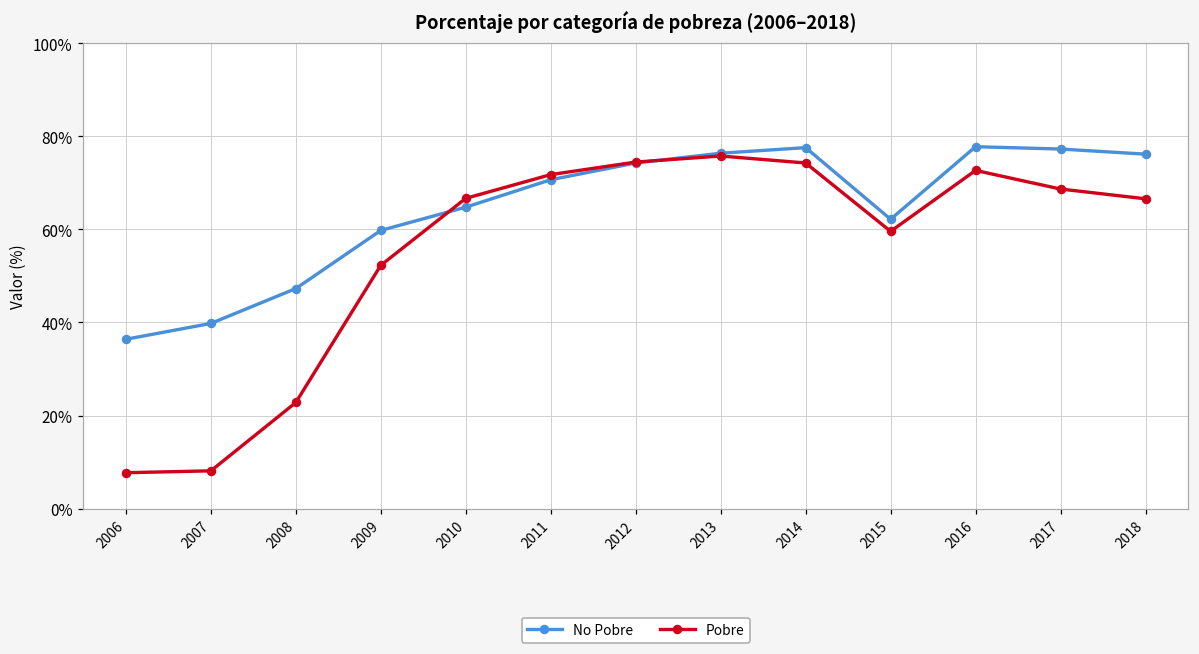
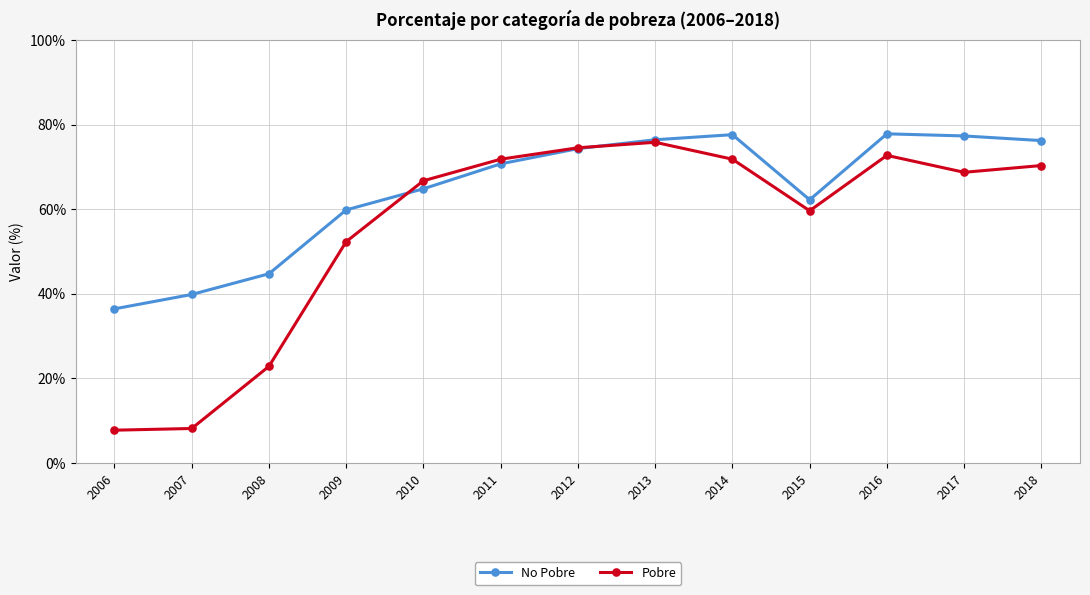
No Pobre, 2008: 47% -> 45%
Pobre, 2014: 74% -> 72%
Pobre, 2018: 67% -> 70%
